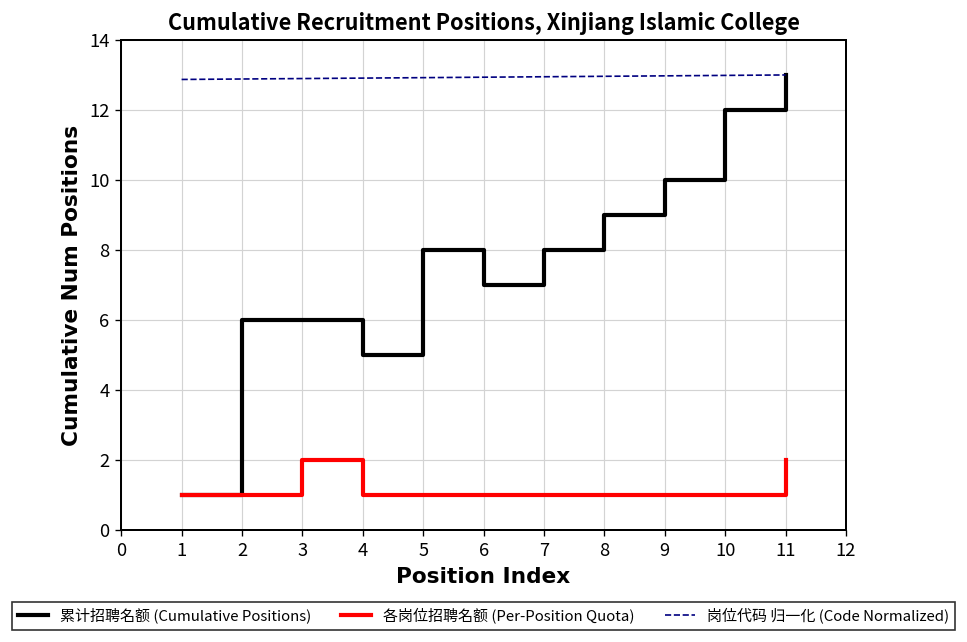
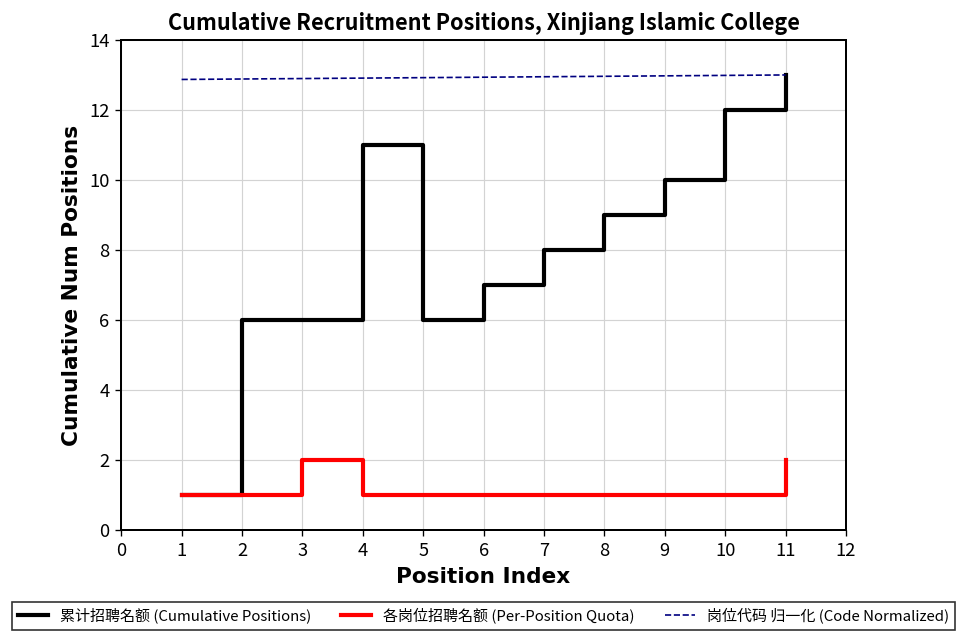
累计招聘名额 (Cumulative Positions), 4: 5 -> 11
累计招聘名额 (Cumulative Positions), 5: 8 -> 6
